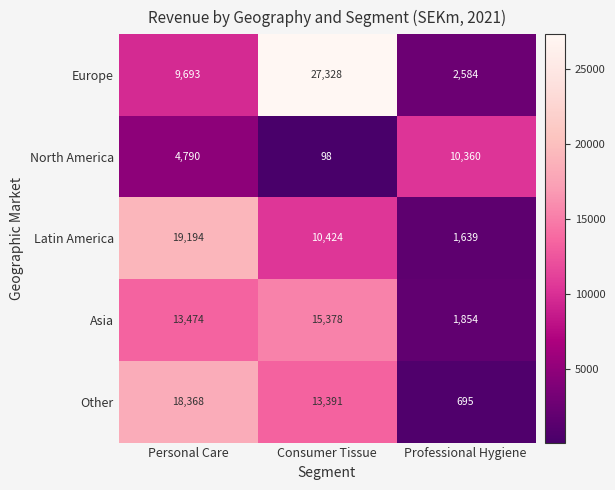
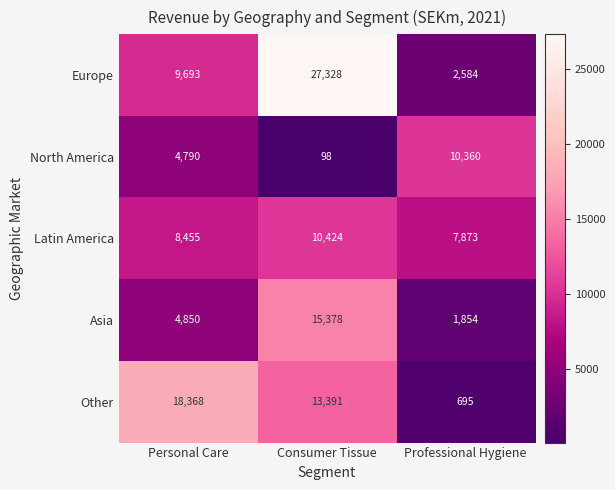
Latin America, Personal Care: 19,194 -> 8,455
Latin America, Professional Hygiene: 1,639 -> 7,873
Asia, Personal Care: 13,474 -> 4,850
